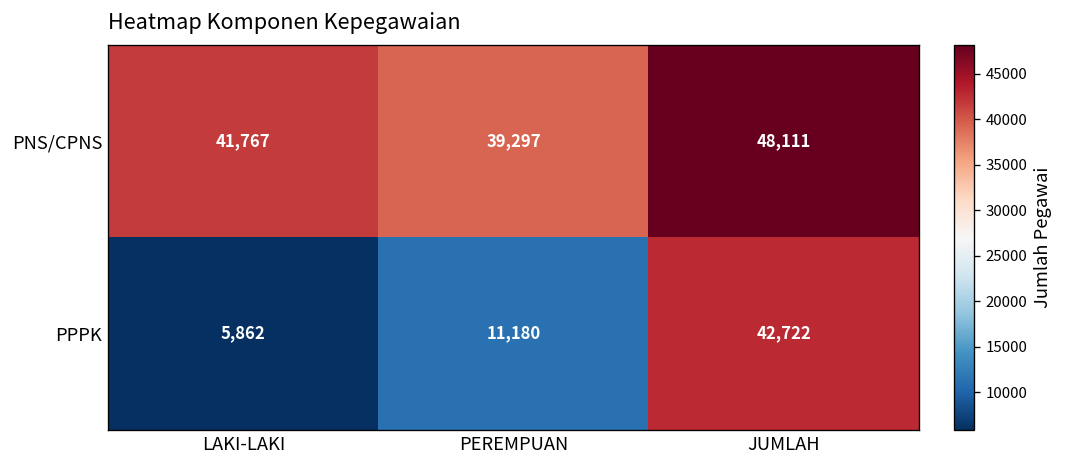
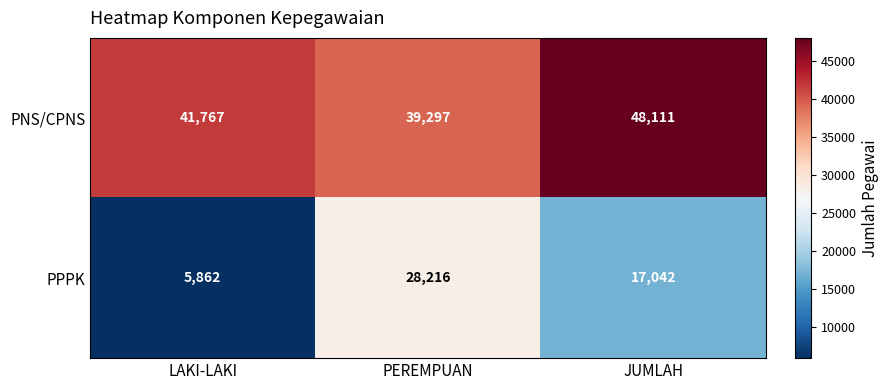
PPPK, PEREMPUAN: 11,180 -> 28,216
PPPK, JUMLAH: 42,722 -> 17,042
